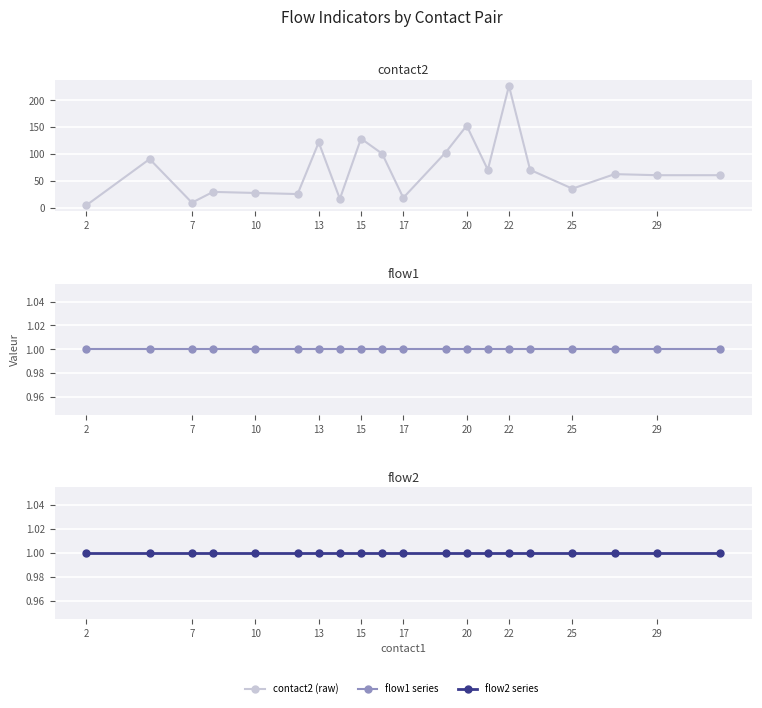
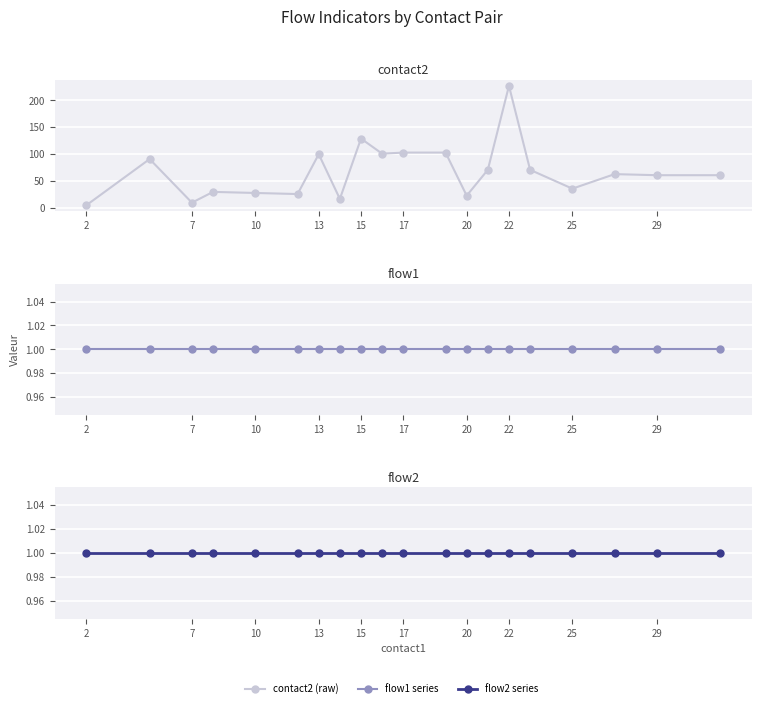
contact2, 13: 120 -> 100
contact2, 17: 20 -> 100
contact2, 20: 150 -> 20
